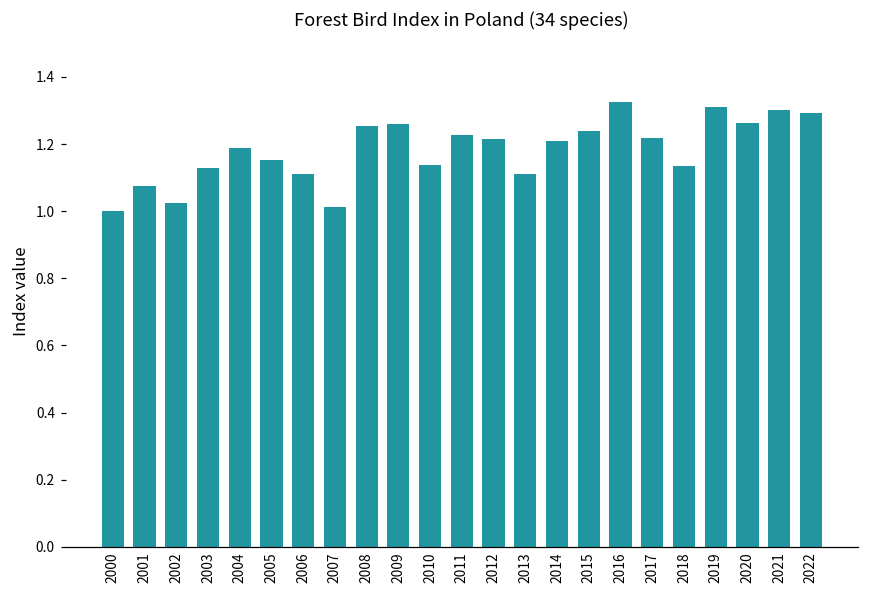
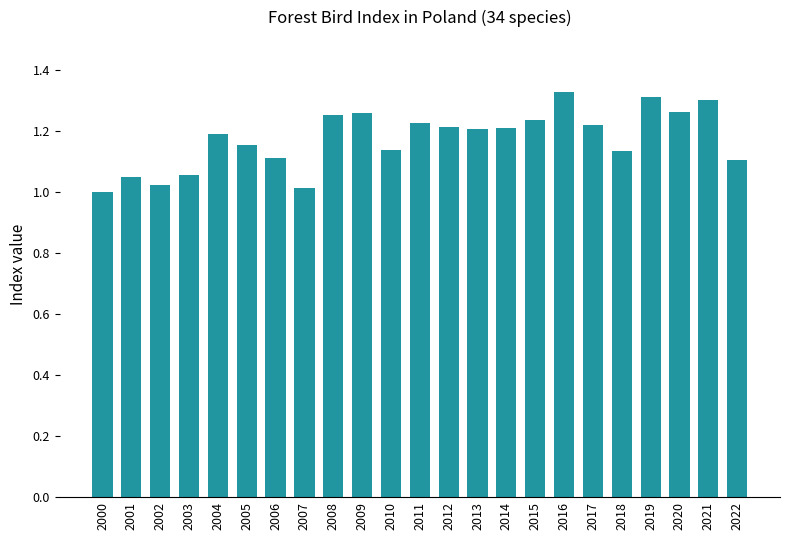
2001: 1.07 -> 1.05
2003: 1.13 -> 1.06
2013: 1.11 -> 1.21
2022: 1.29 -> 1.11
